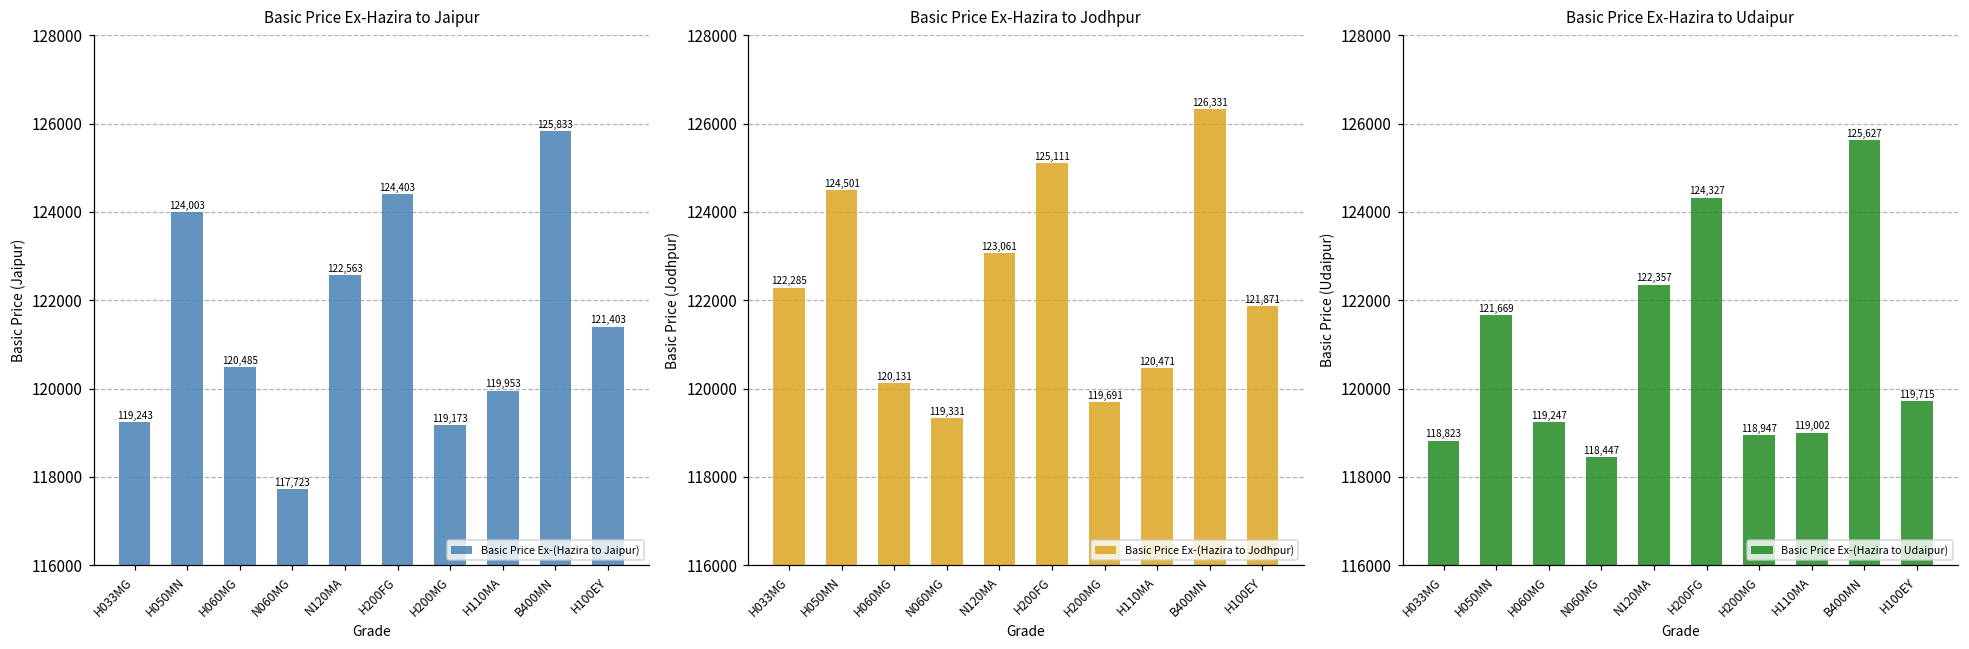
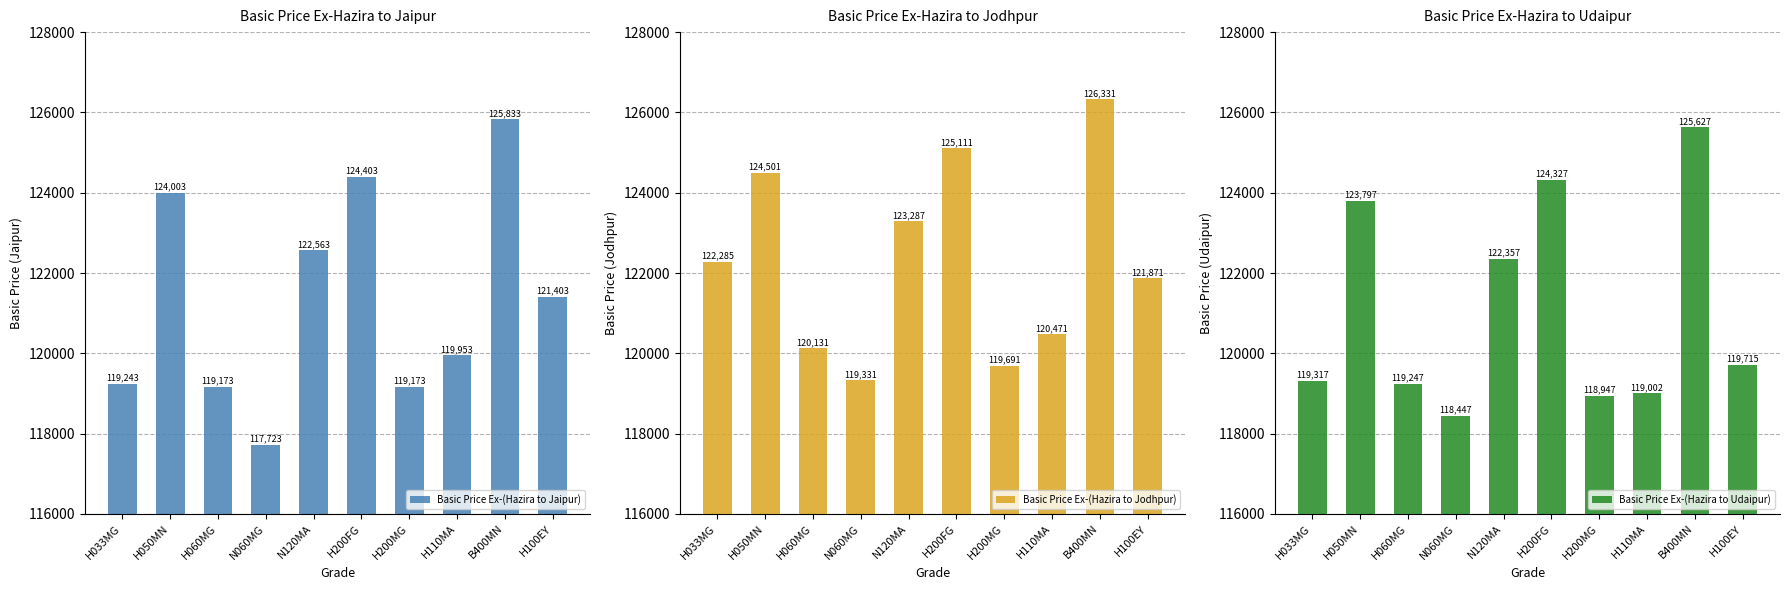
Basic Price Ex-Hazira to Jaipur, H060MG: 120,485 -> 119,173
Basic Price Ex-Hazira to Jodhpur, N120MA: 123,061 -> 123,287
Basic Price Ex-Hazira to Udaipur, H033MG: 118,823 -> 119,317
Basic Price Ex-Hazira to Udaipur, H050MN: 121,669 -> 123,797
